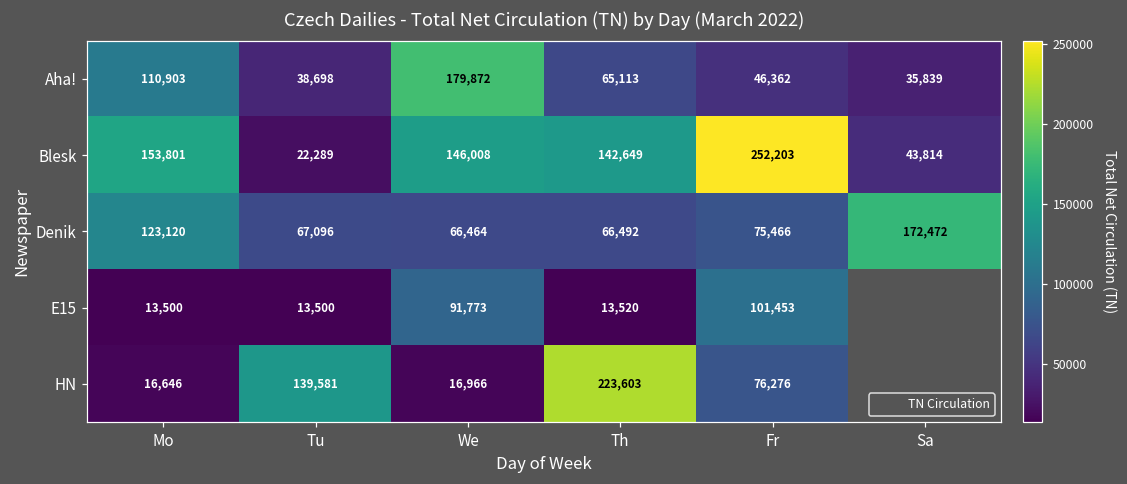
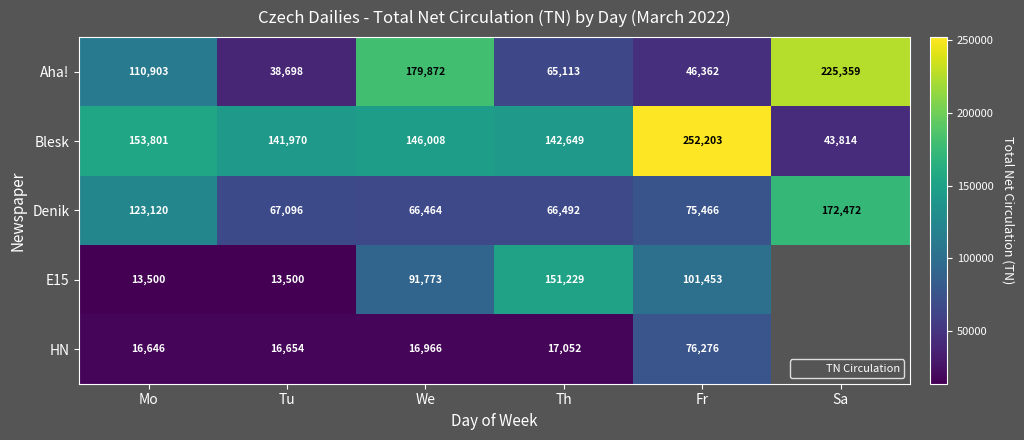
Aha!, Sa: 35,839 -> 225,359
Blesk, Tu: 22,289 -> 141,970
E15, Th: 13,520 -> 151,229
HN, Tu: 139,581 -> 16,654
HN, Th: 223,603 -> 17,052
